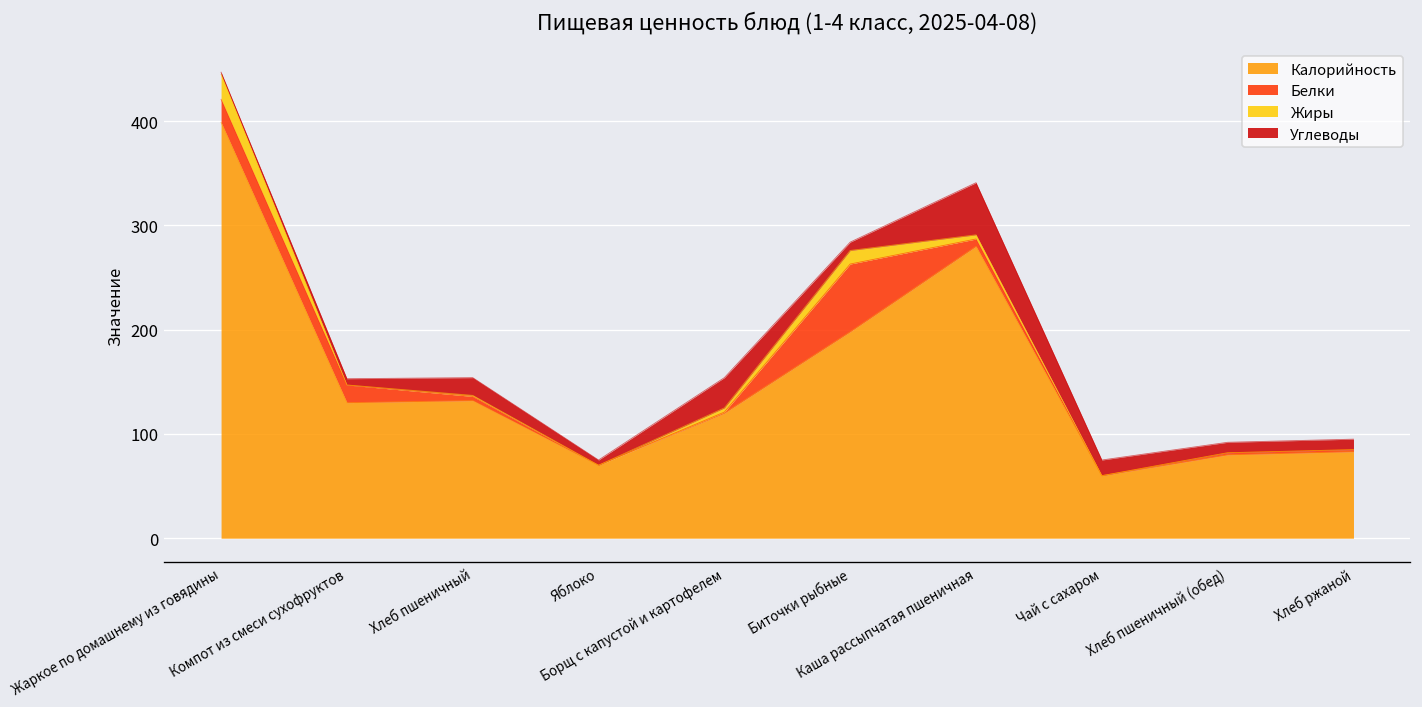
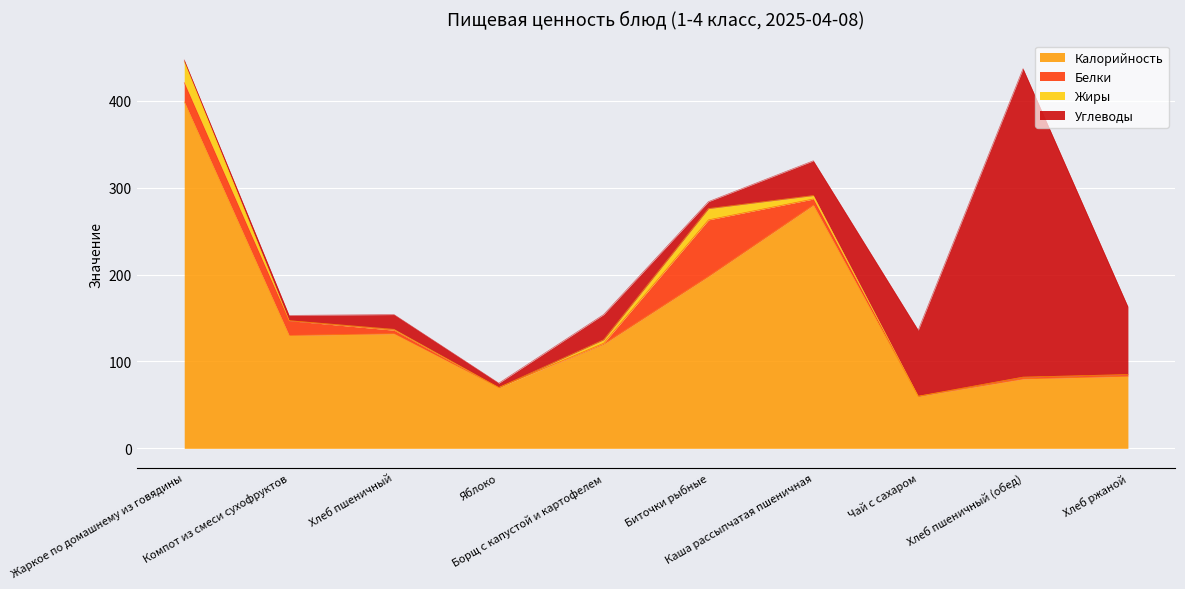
Углеводы, Каша рассыпчатая пшеничная: 50 -> 40
Углеводы, Чай с сахаром: 20 -> 80
Углеводы, Хлеб пшеничный (обед): 10 -> 360
Углеводы, Хлеб ржаной: 10 -> 80
